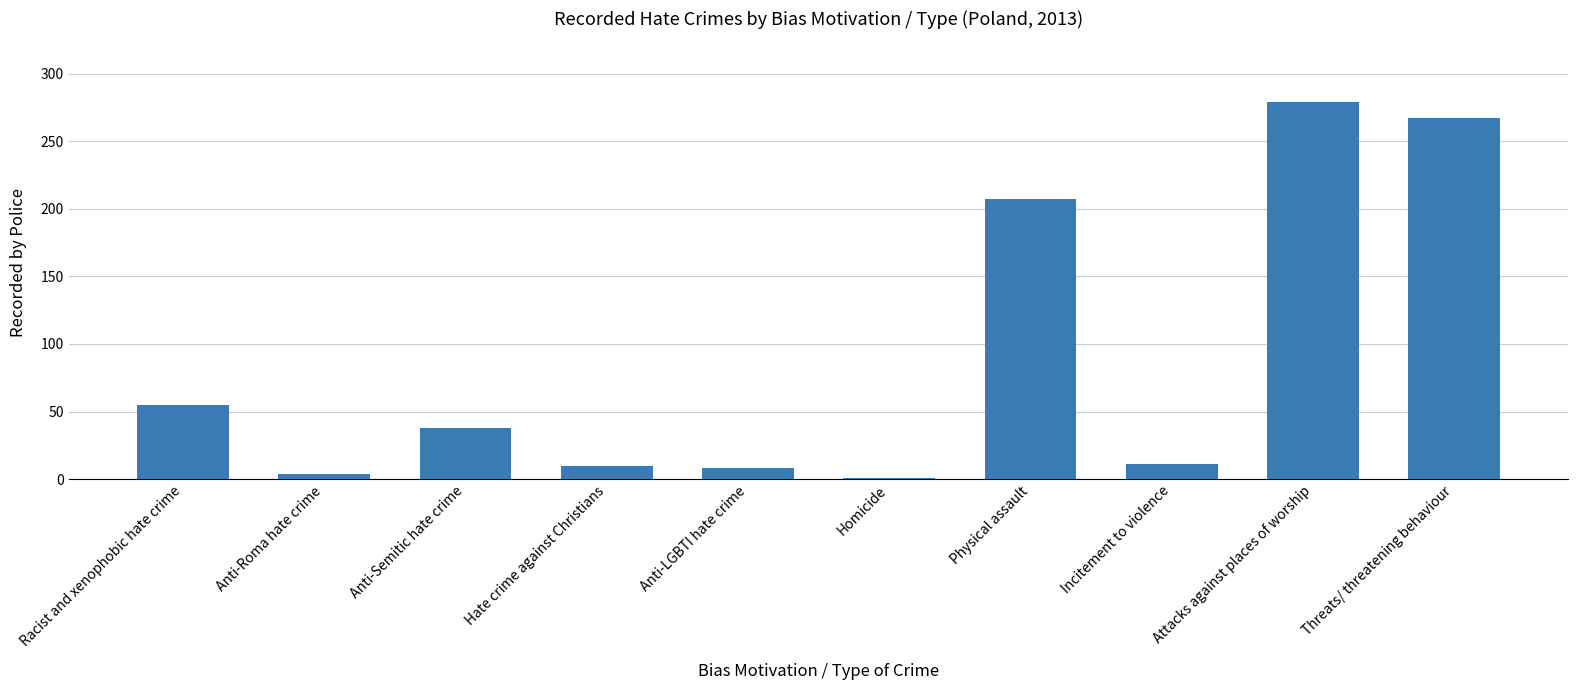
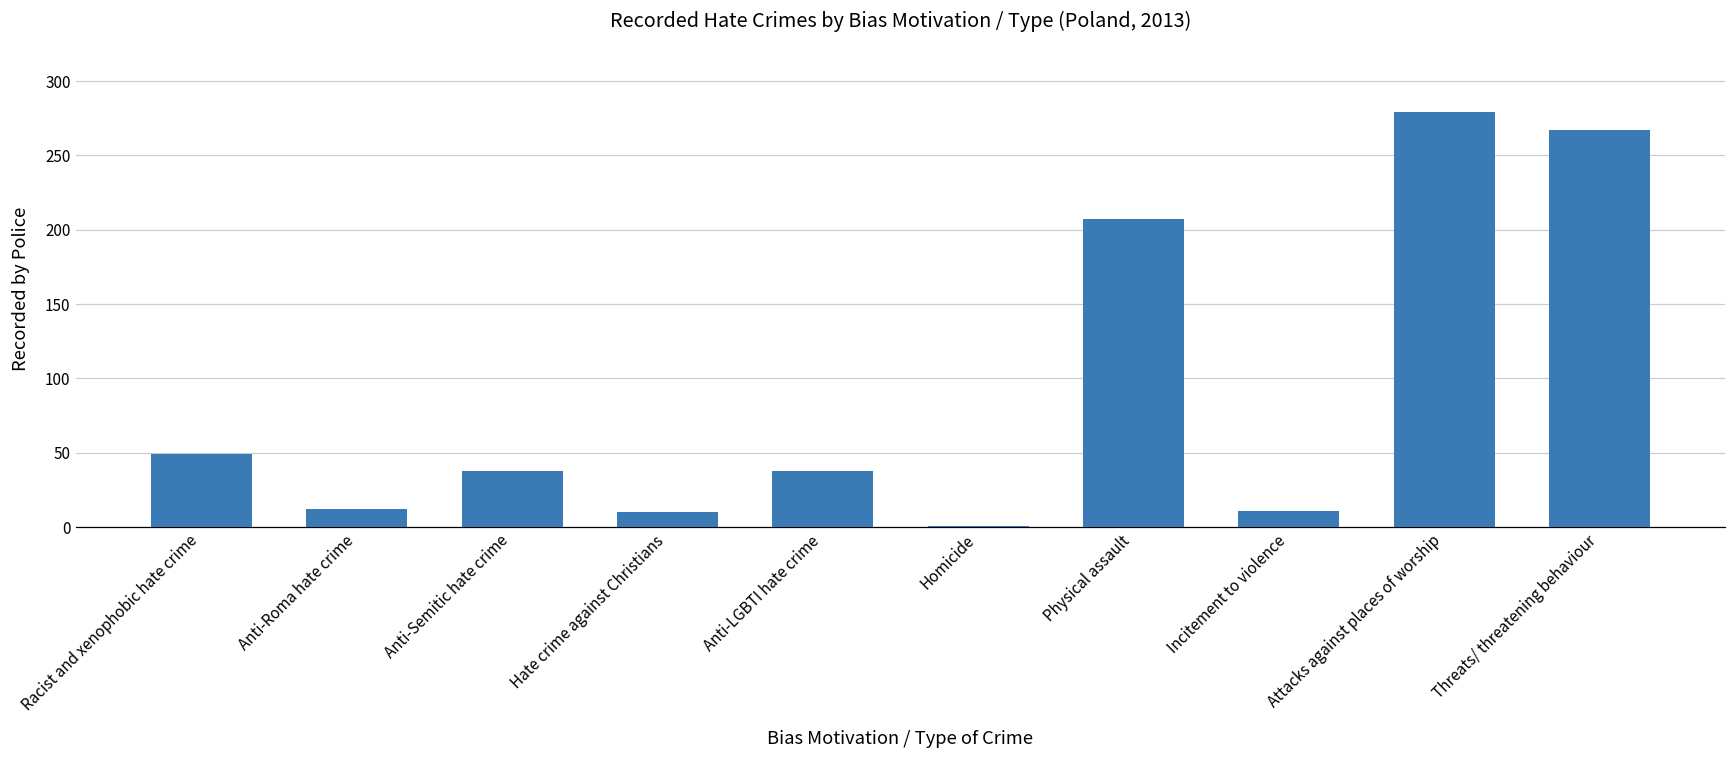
Racist and xenophobic hate crime: 55 -> 49
Anti-Roma hate crime: 4 -> 12
Anti-LGBTI hate crime: 8 -> 38
